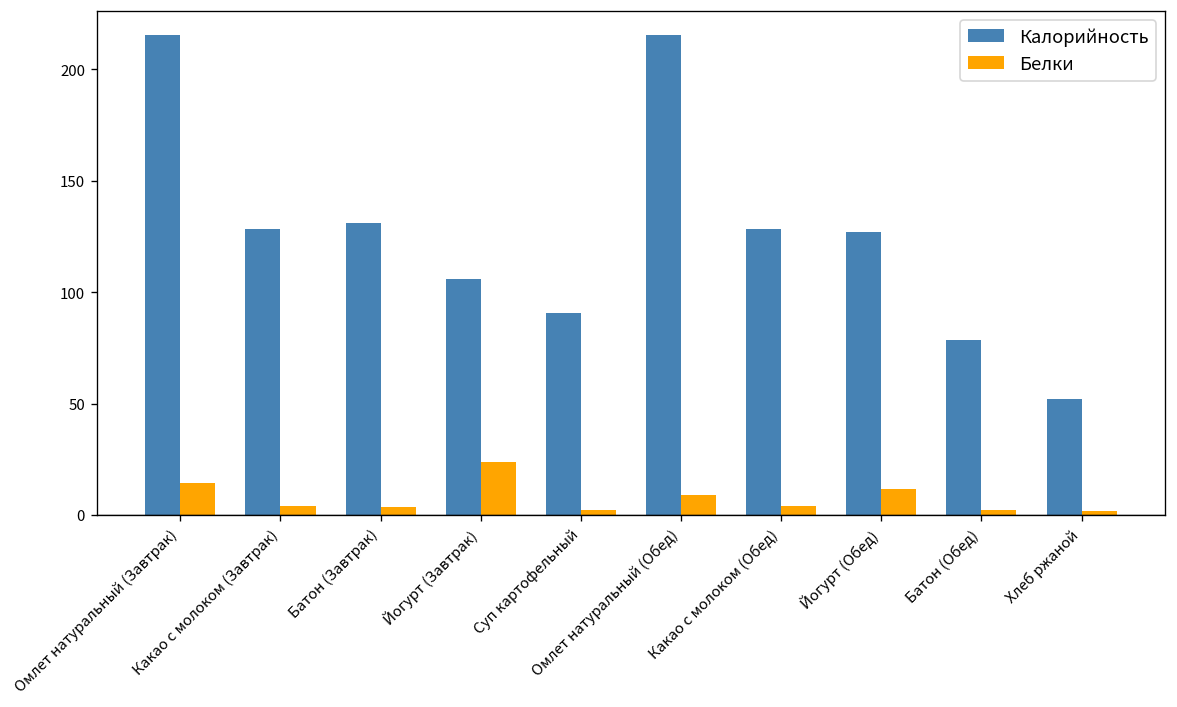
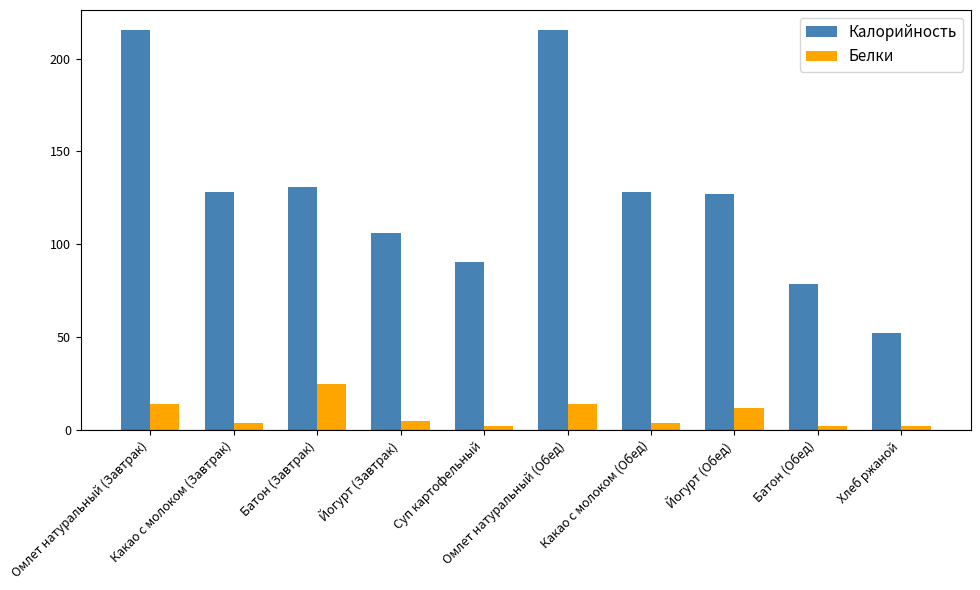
Белки, Батон (Завтрак): 4 -> 25
Белки, Йогурт (Завтрак): 24 -> 5
Белки, Омлет натуральный (Обед): 9 -> 14
